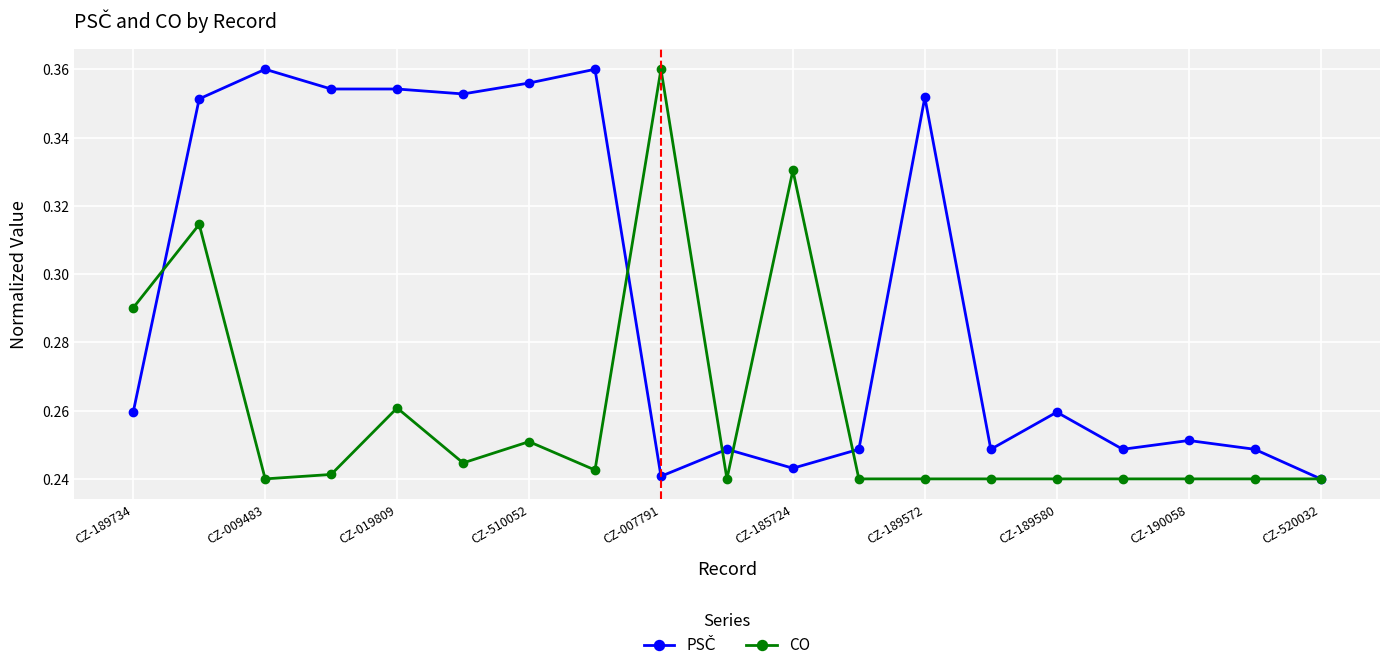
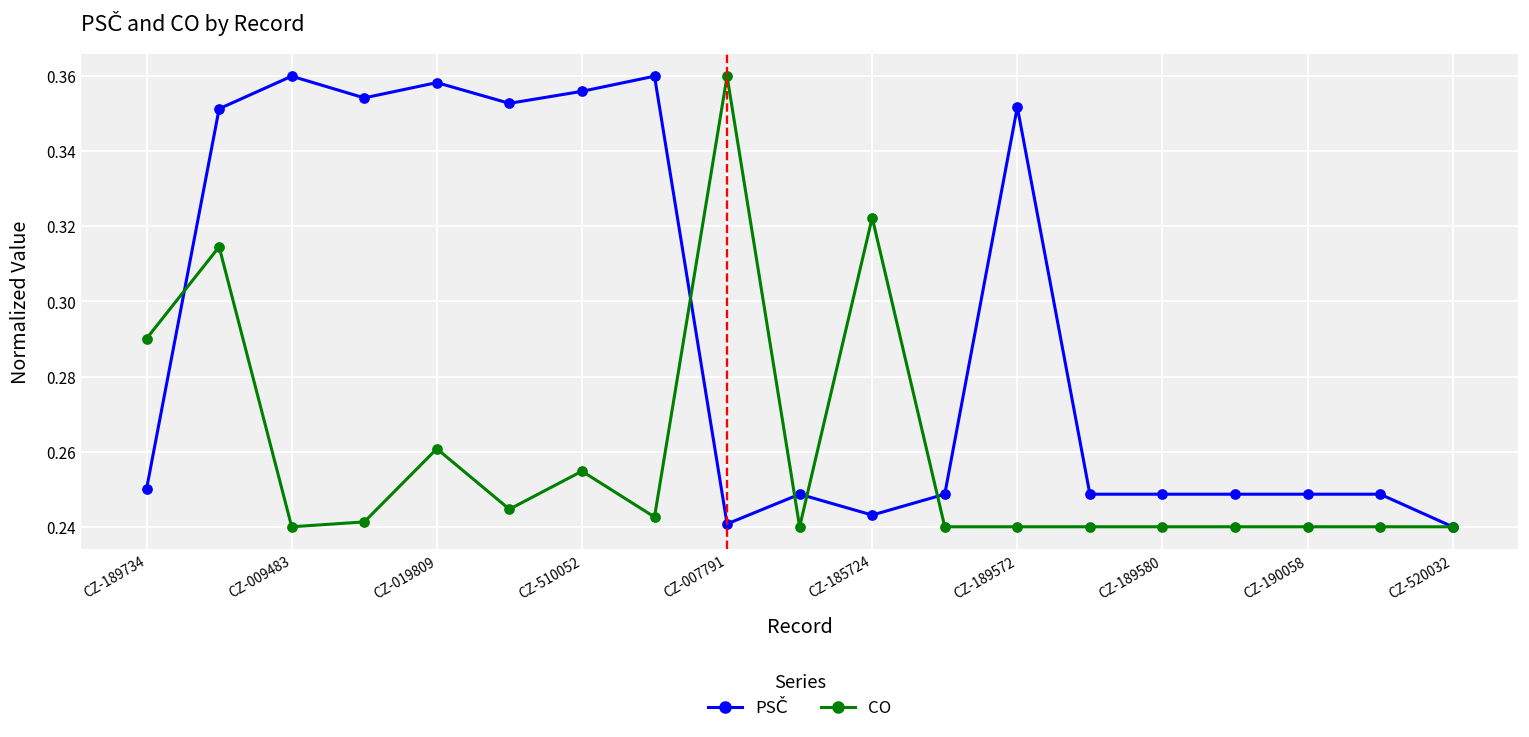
PSČ, CZ-189734: 0.260 -> 0.250
PSČ, CZ-019809: 0.354 -> 0.358
CO, CZ-510052: 0.251 -> 0.255
CO, CZ-185724: 0.330 -> 0.322
PSČ, CZ-189580: 0.260 -> 0.249
PSČ, CZ-190058: 0.251 -> 0.249
